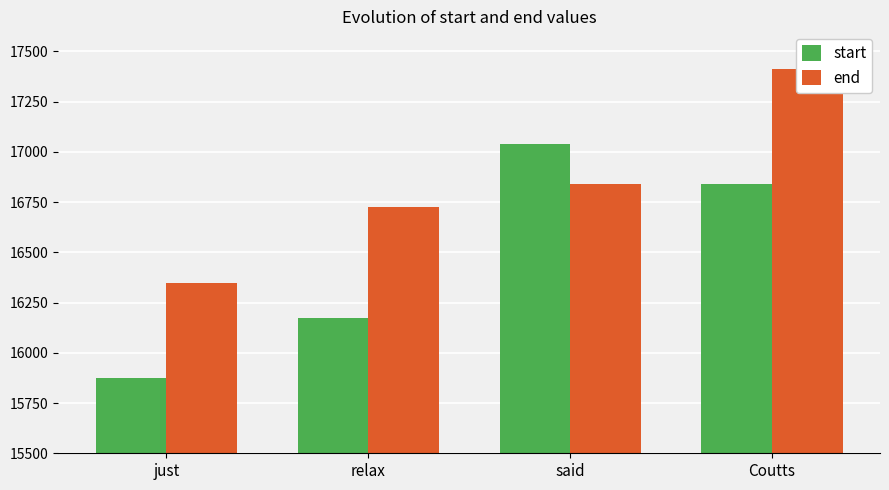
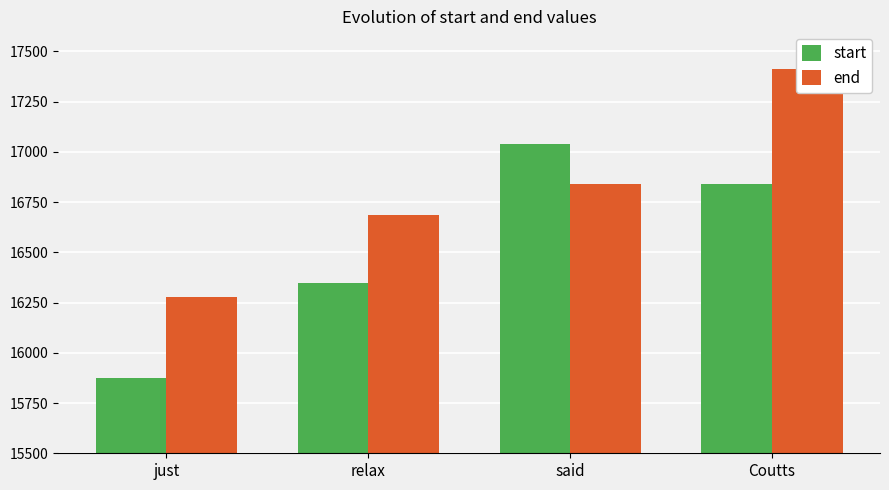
end, just: 16350 -> 16280
start, relax: 16170 -> 16350
end, relax: 16730 -> 16690
